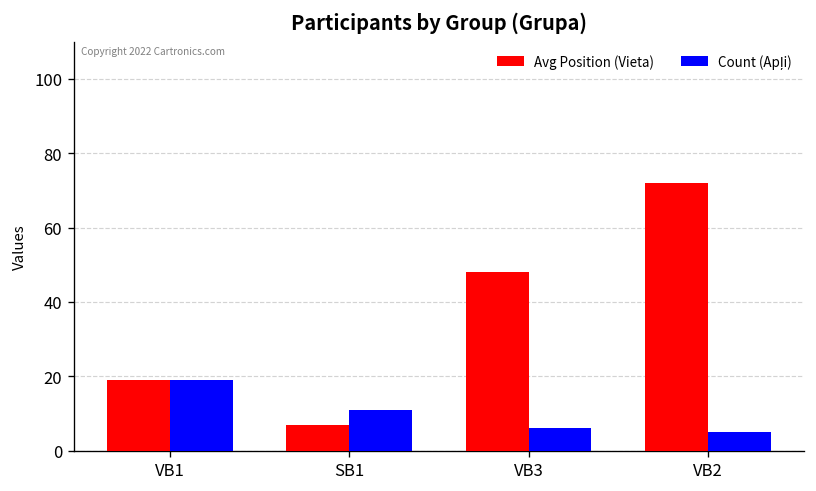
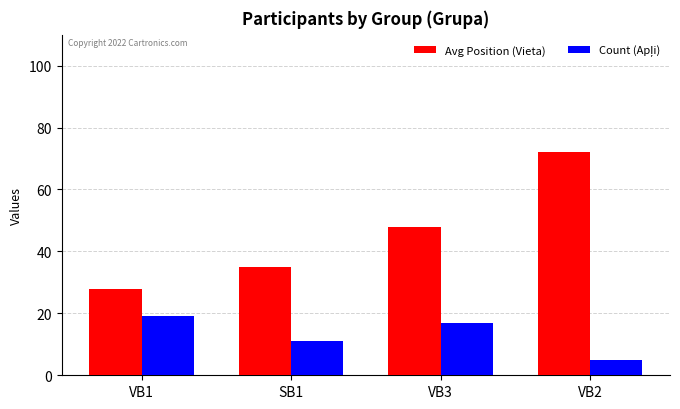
Avg Position (Vieta), VB1: 19 -> 28
Avg Position (Vieta), SB1: 7 -> 35
Count (Apļi), VB3: 6 -> 17
